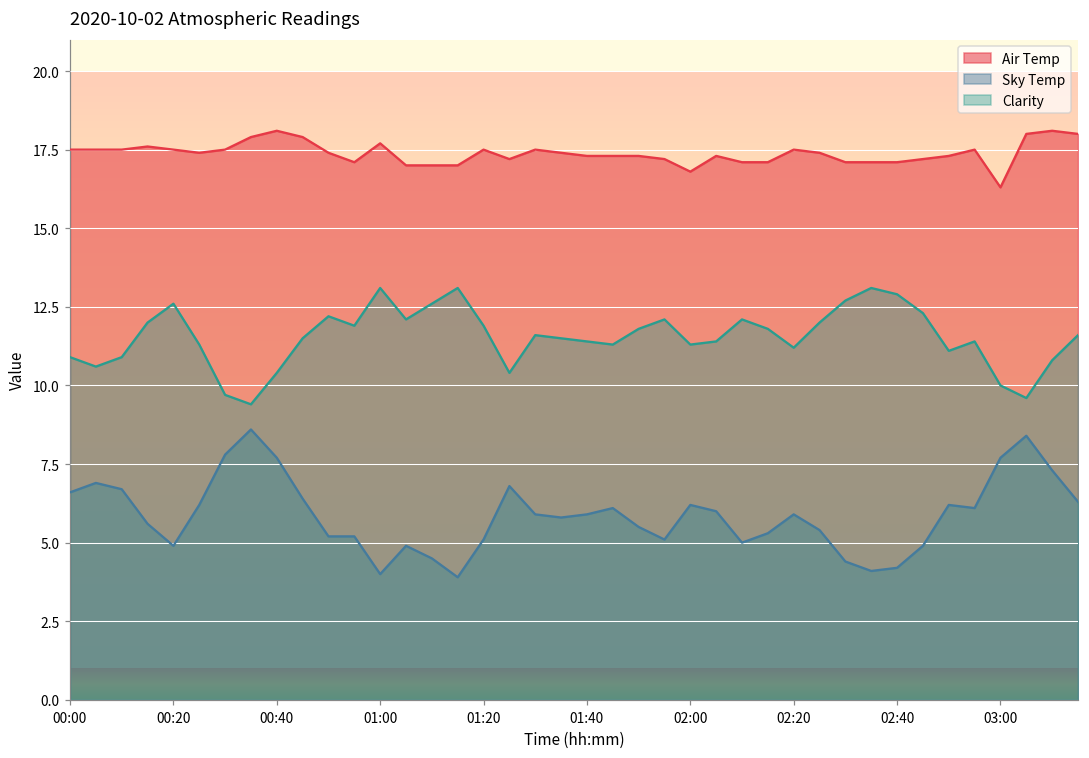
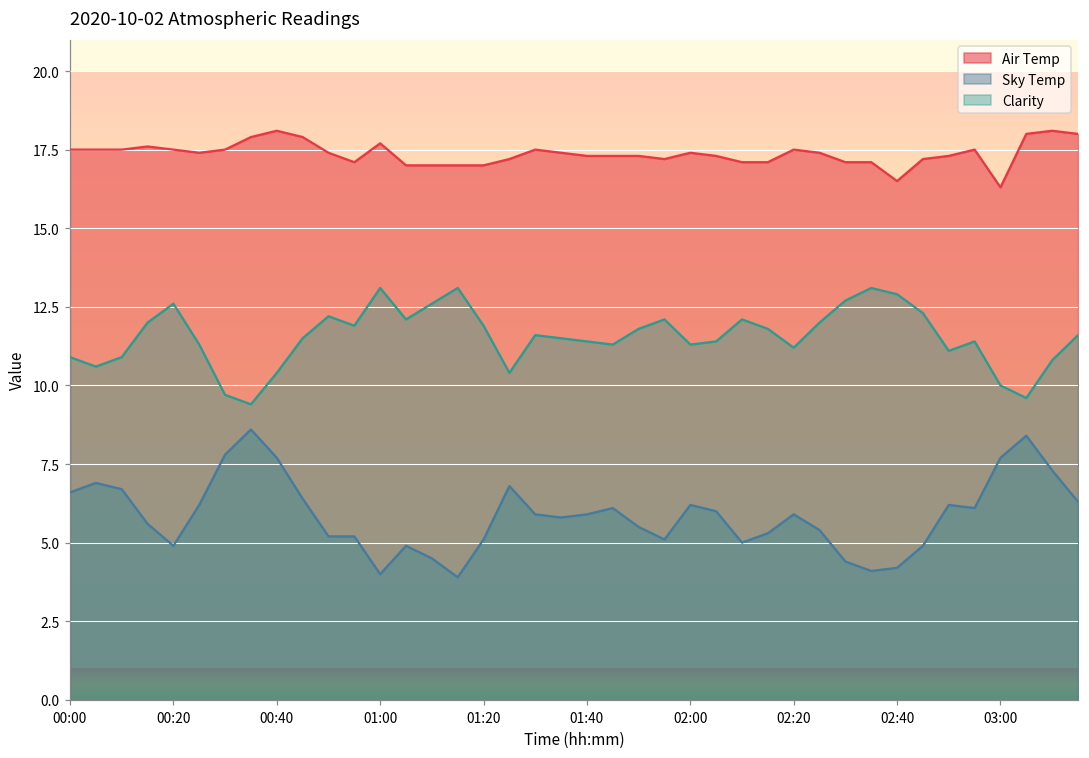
Air Temp, 01:20: 17.5 -> 17.0
Air Temp, 02:00: 16.8 -> 17.4
Air Temp, 02:40: 17.1 -> 16.5
